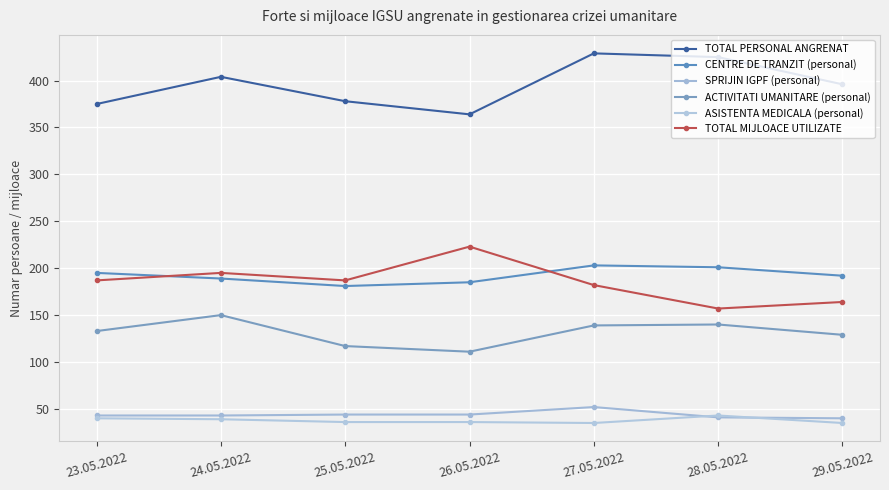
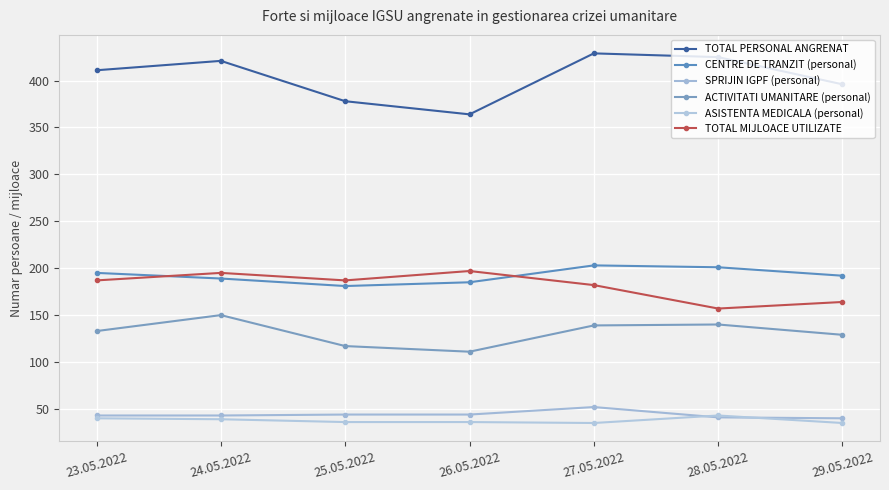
TOTAL PERSONAL ANGRENAT, 23.05.2022: 380 -> 410
TOTAL PERSONAL ANGRENAT, 24.05.2022: 400 -> 420
TOTAL MIJLOACE UTILIZATE, 26.05.2022: 220 -> 200
